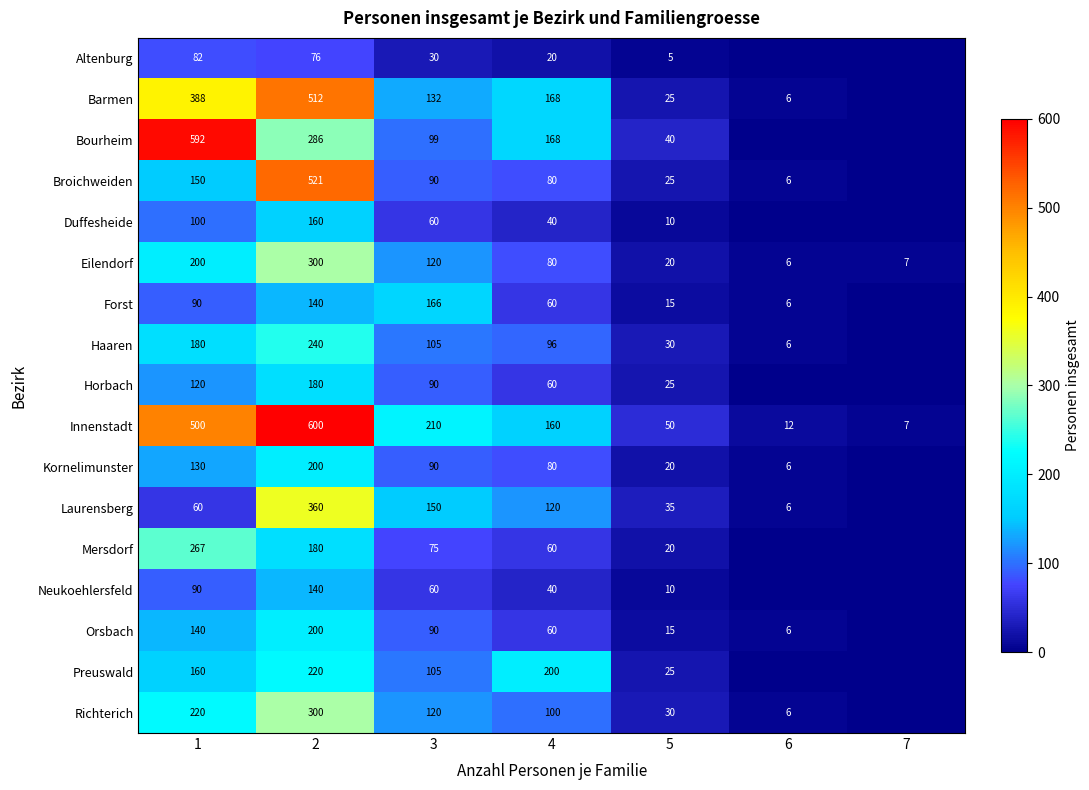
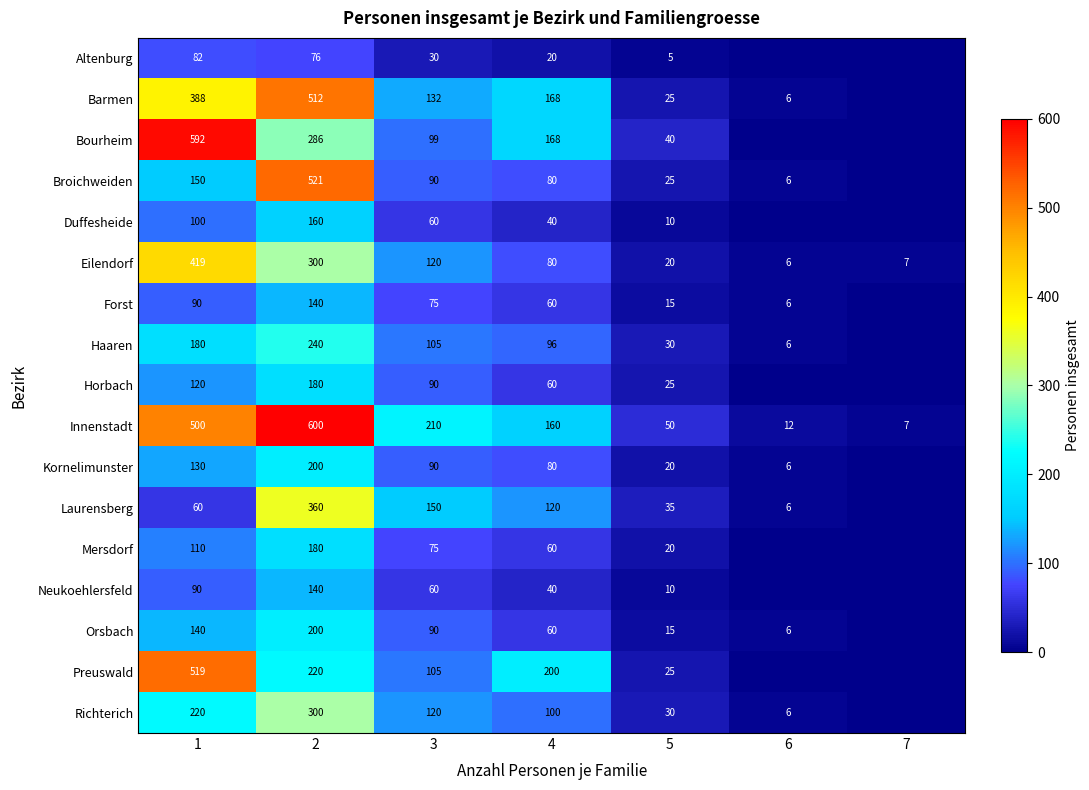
Eilendorf, 1: 200 -> 419
Forst, 3: 166 -> 75
Mersdorf, 1: 267 -> 110
Preuswald, 1: 160 -> 519
